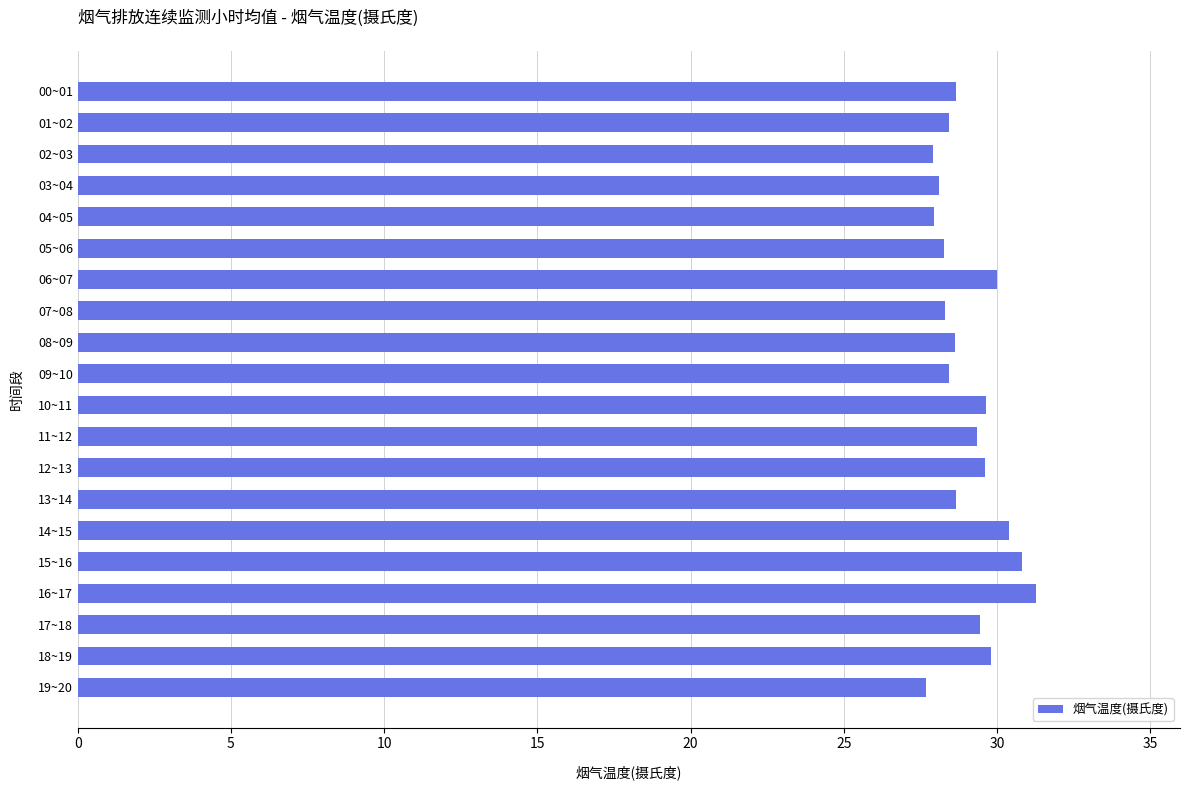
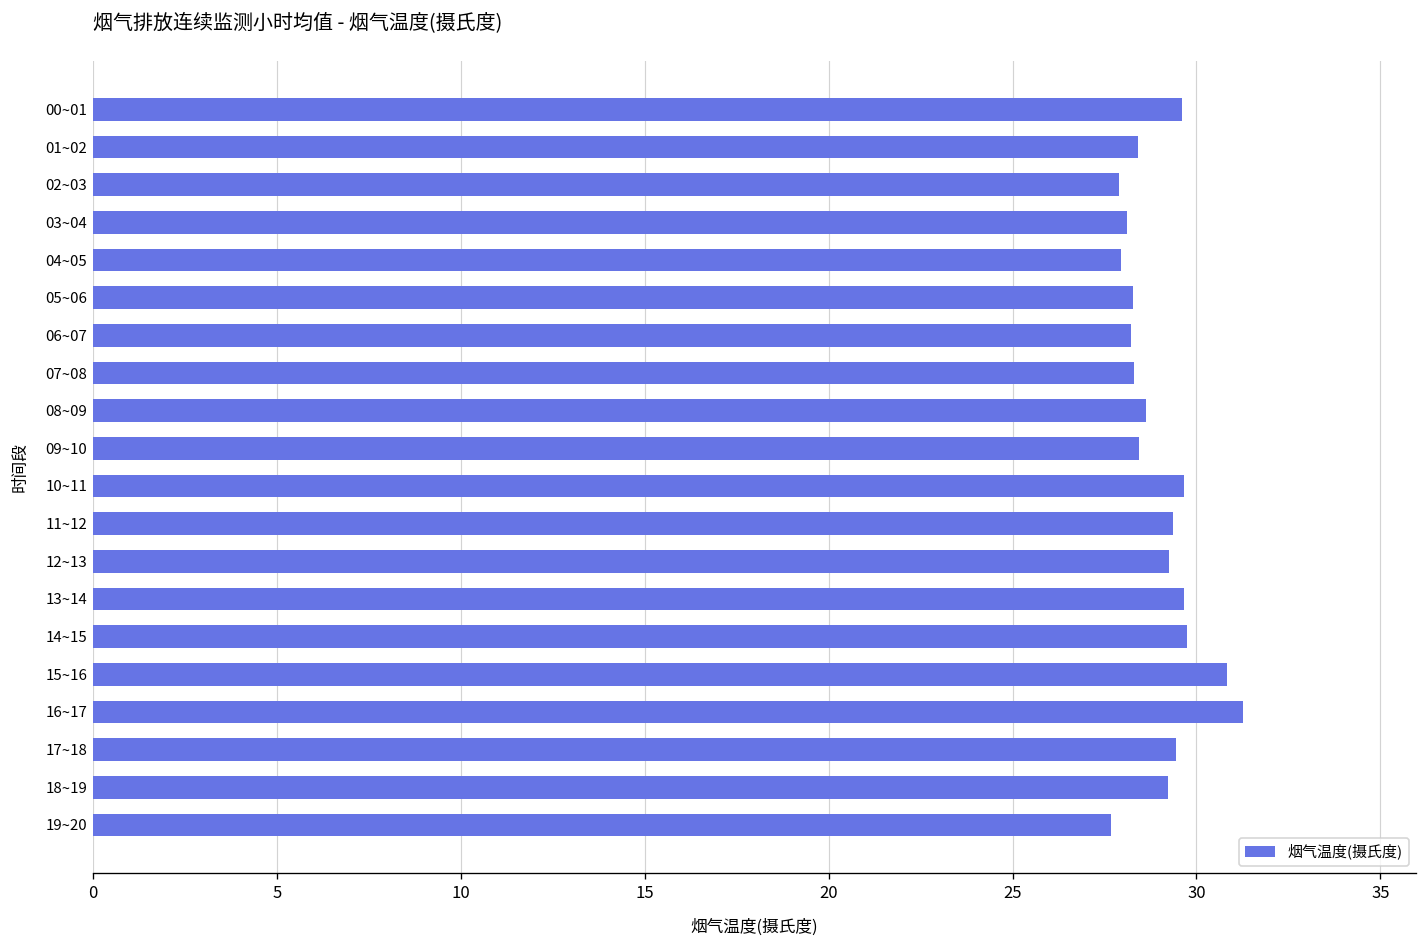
00~01: 28.7 -> 29.6
06~07: 30.0 -> 28.2
12~13: 29.6 -> 29.3
13~14: 28.7 -> 29.7
14~15: 30.4 -> 29.7
18~19: 29.8 -> 29.2
